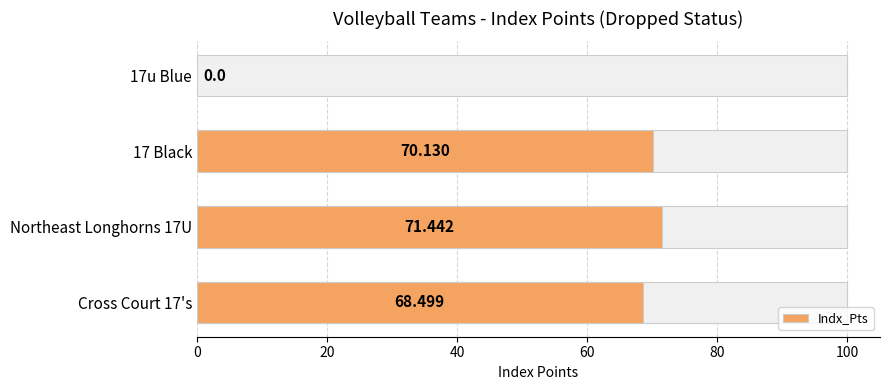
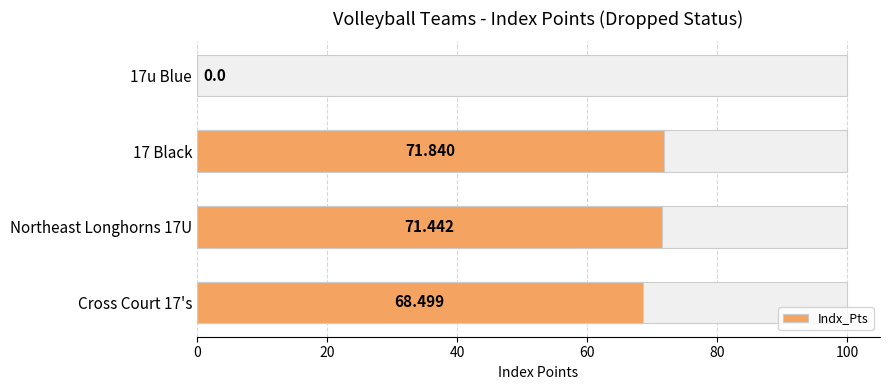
Indx_Pts, 17 Black: 70.130 -> 71.840
